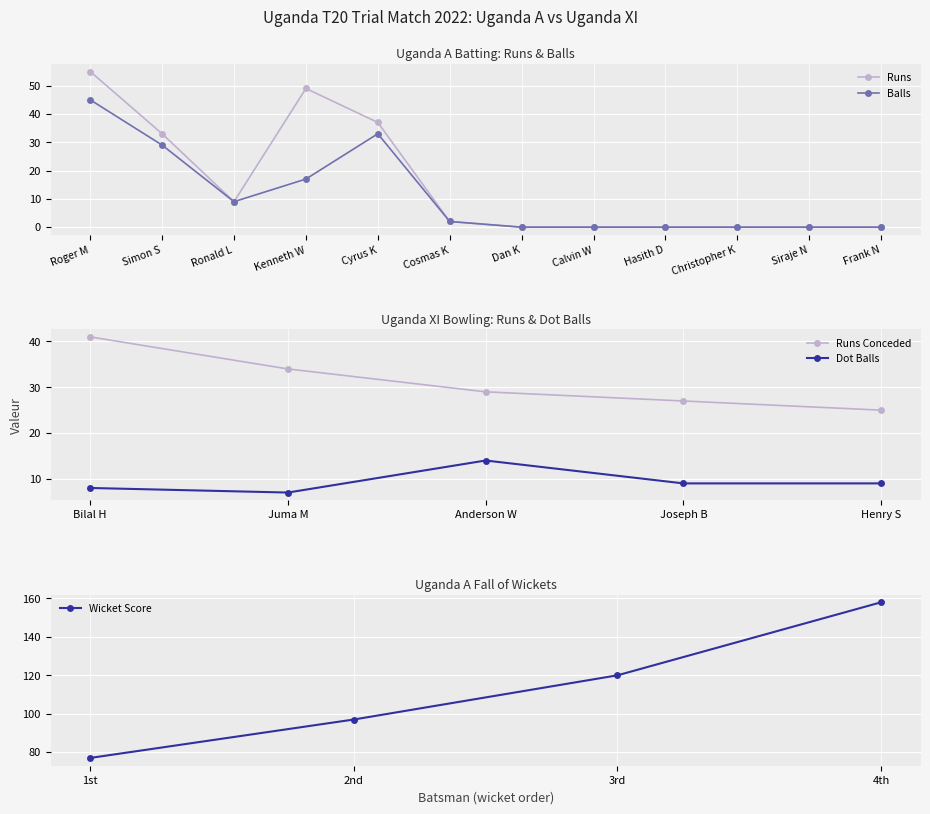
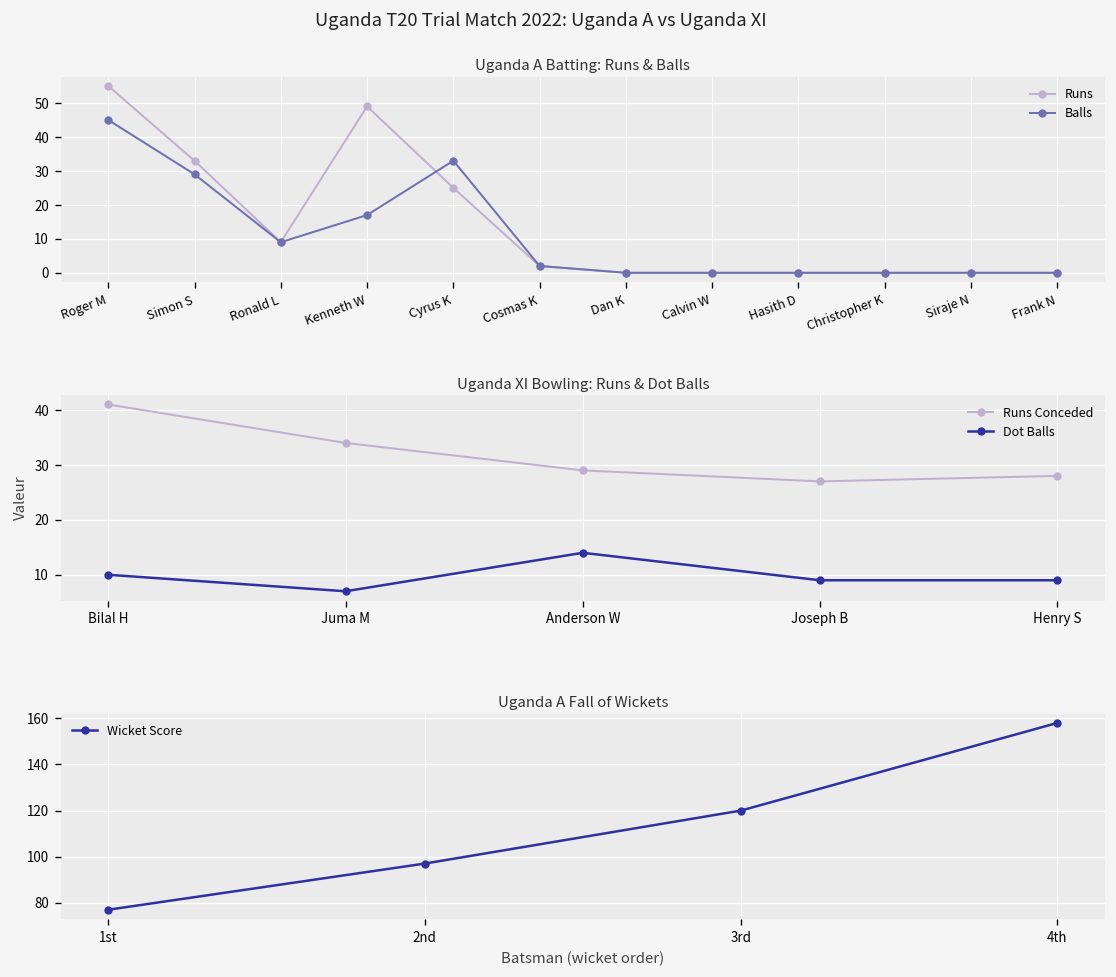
Uganda A Batting: Runs & Balls, Runs, Cyrus K: 37 -> 25
Uganda XI Bowling: Runs & Dot Balls, Dot Balls, Bilal H: 8 -> 10
Uganda XI Bowling: Runs & Dot Balls, Runs Conceded, Henry S: 25 -> 28
